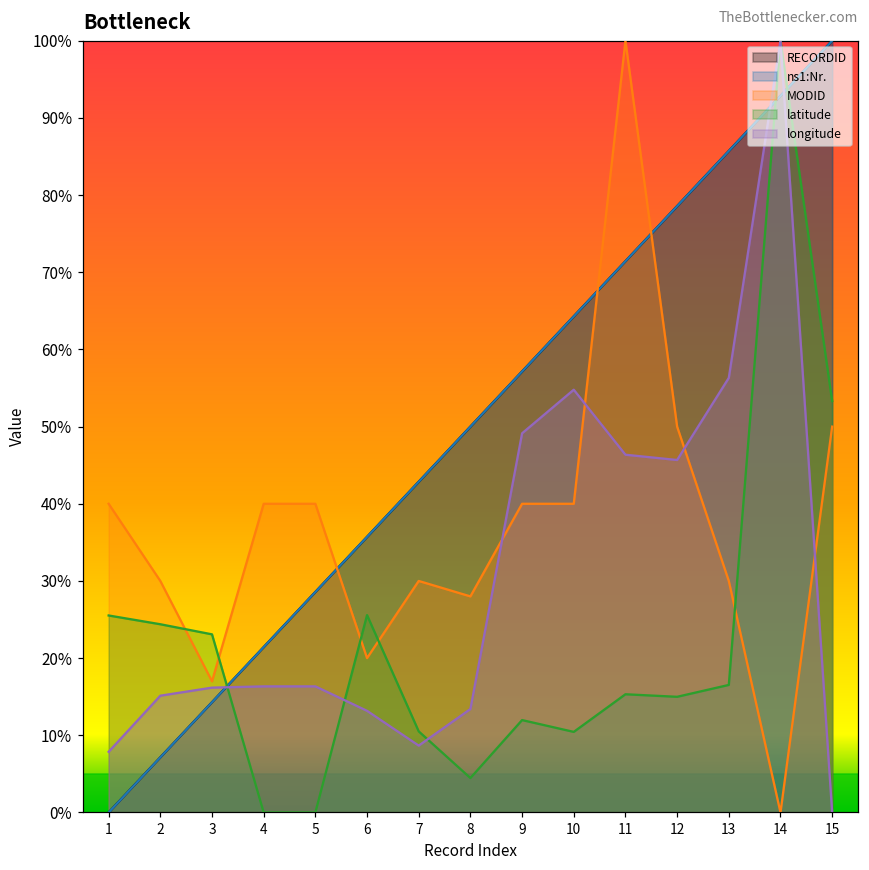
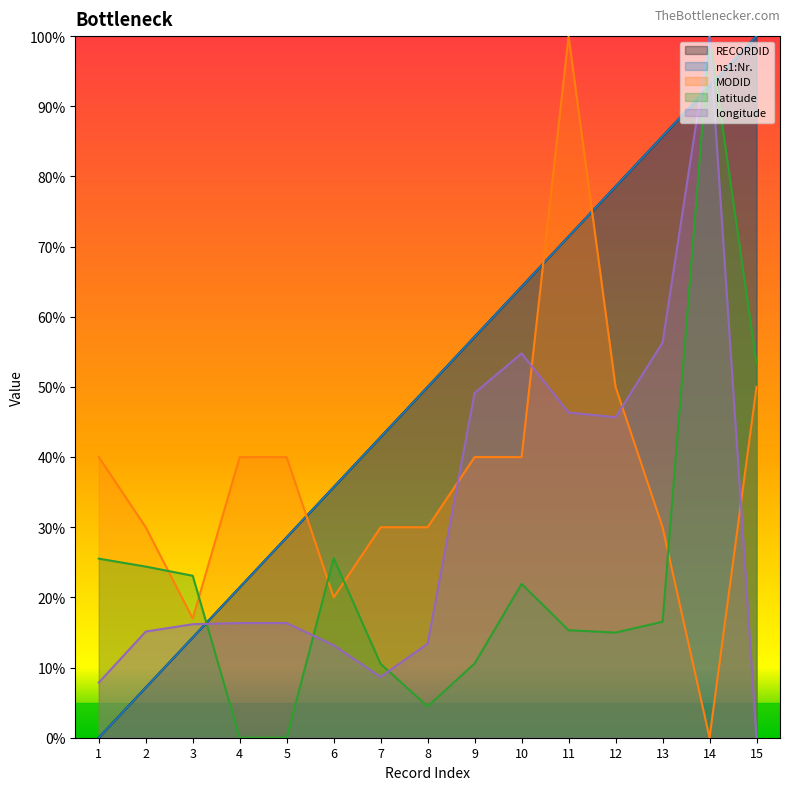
MODID, 8: 28% -> 30%
latitude, 9: 12% -> 11%
latitude, 10: 10% -> 22%
